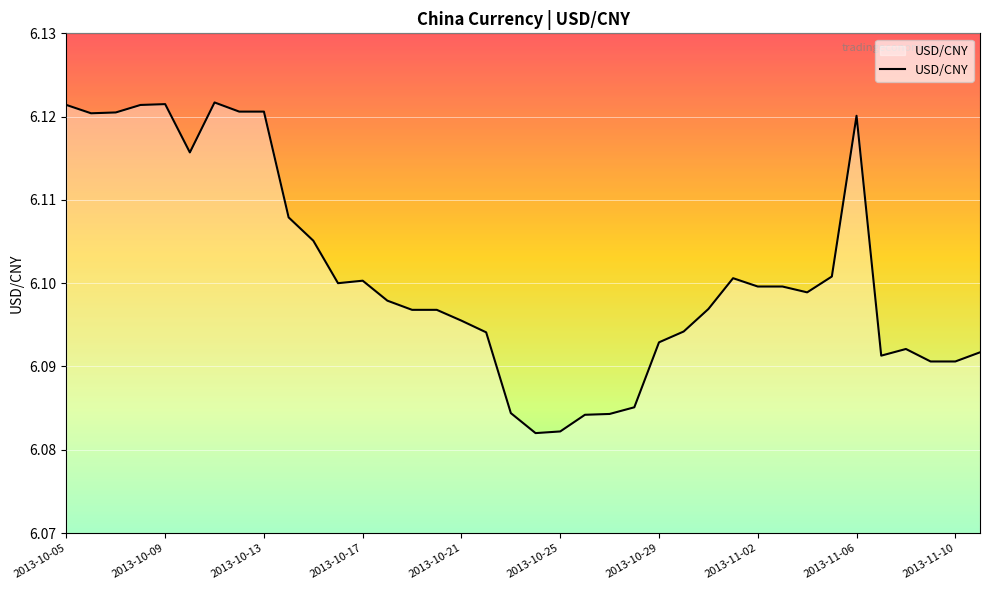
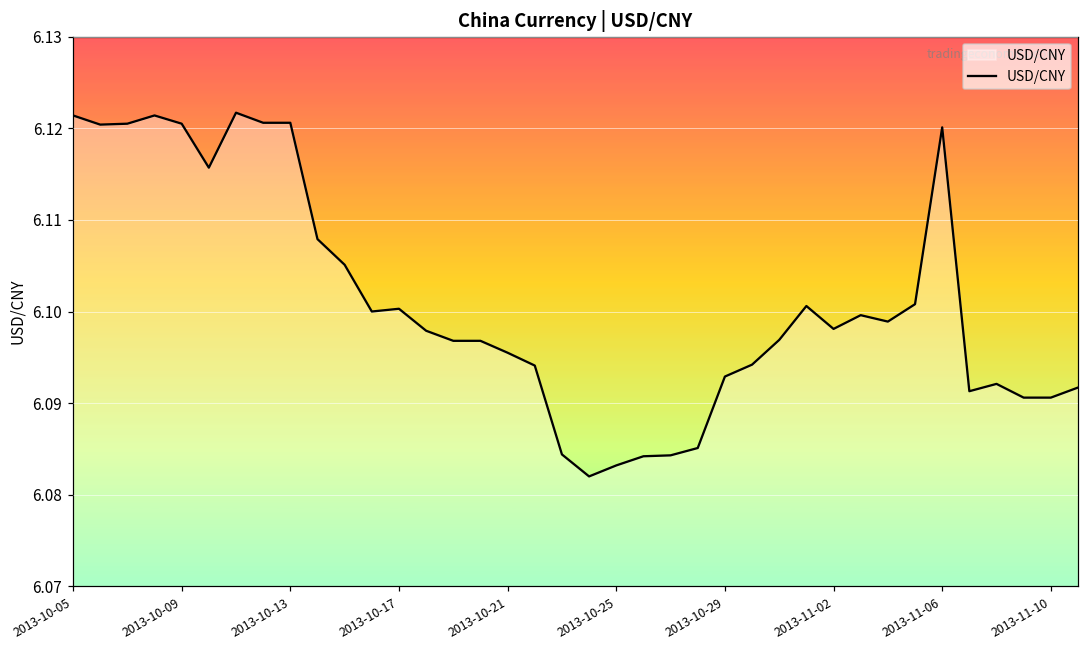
2013-10-09: 6.122 -> 6.121
2013-10-25: 6.082 -> 6.083
2013-11-02: 6.100 -> 6.098
